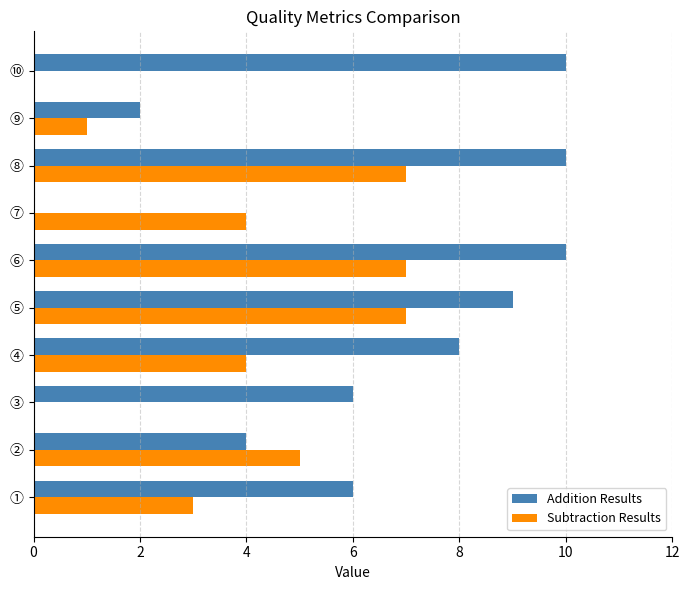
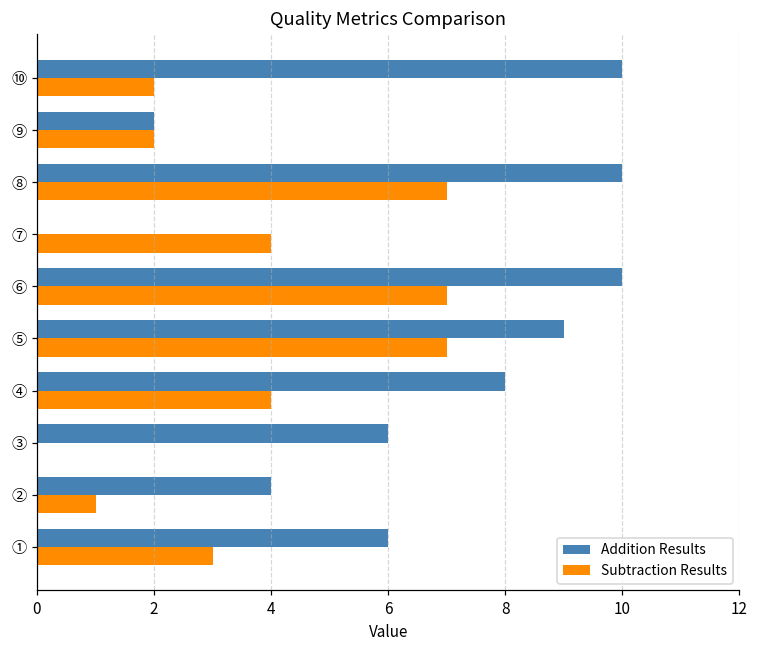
Subtraction Results, ⑩: 0 -> 2
Subtraction Results, ⑨: 1 -> 2
Subtraction Results, ②: 5 -> 1
